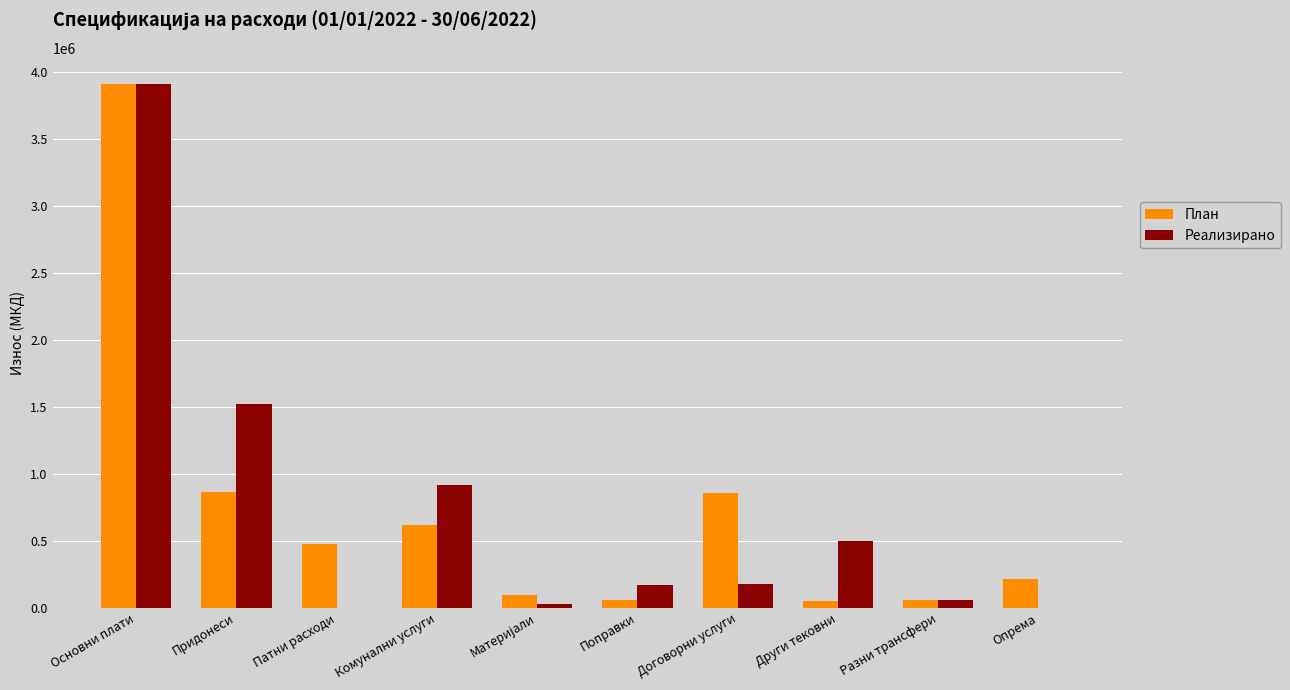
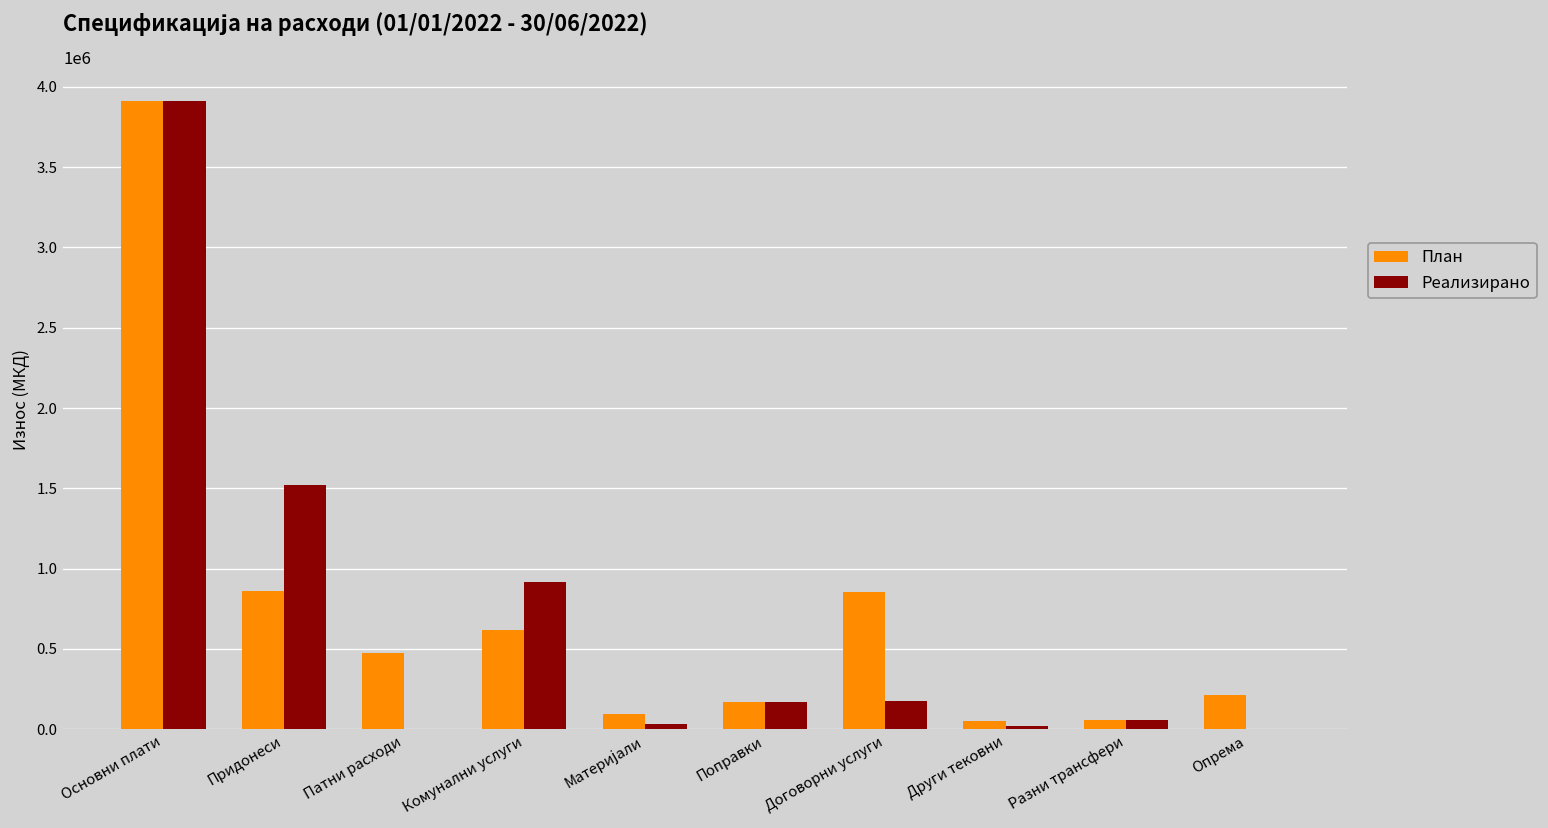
План, Поправки: 50000 -> 170000
Реализирано, Други тековни: 500000 -> 20000
